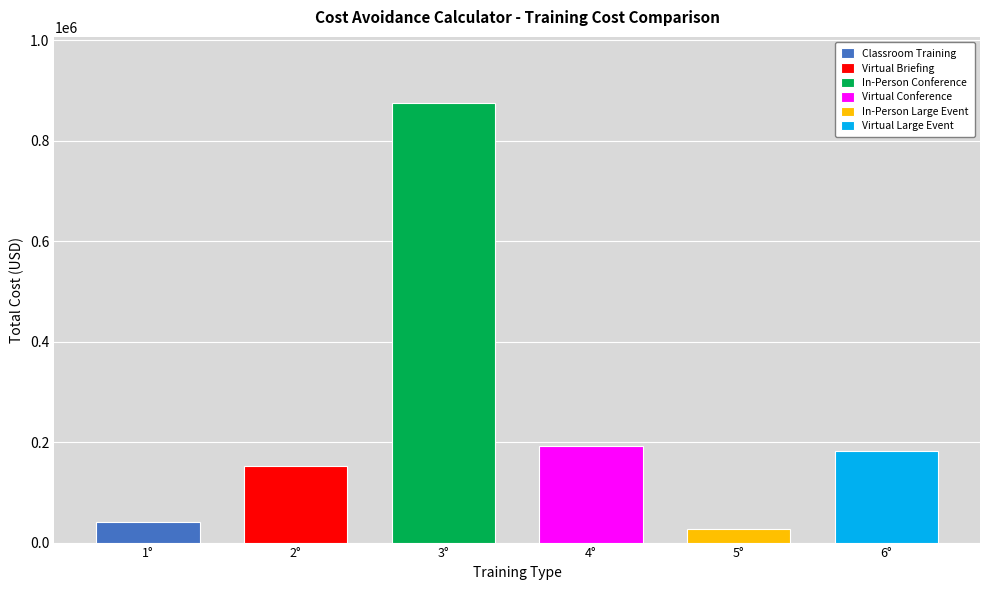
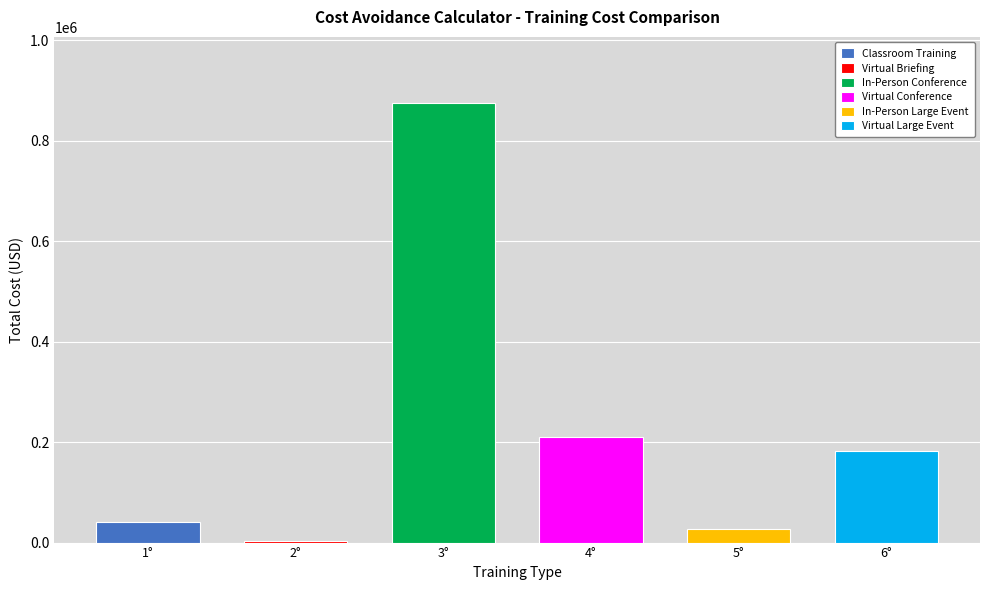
2°: 150000 -> 0
4°: 190000 -> 210000
